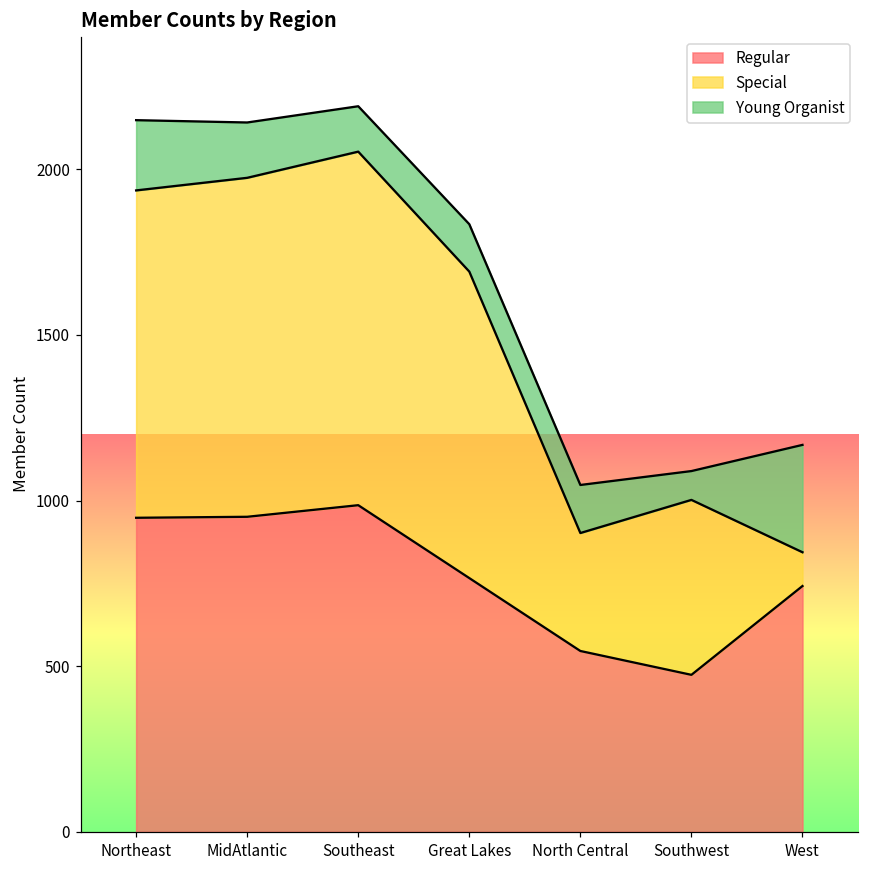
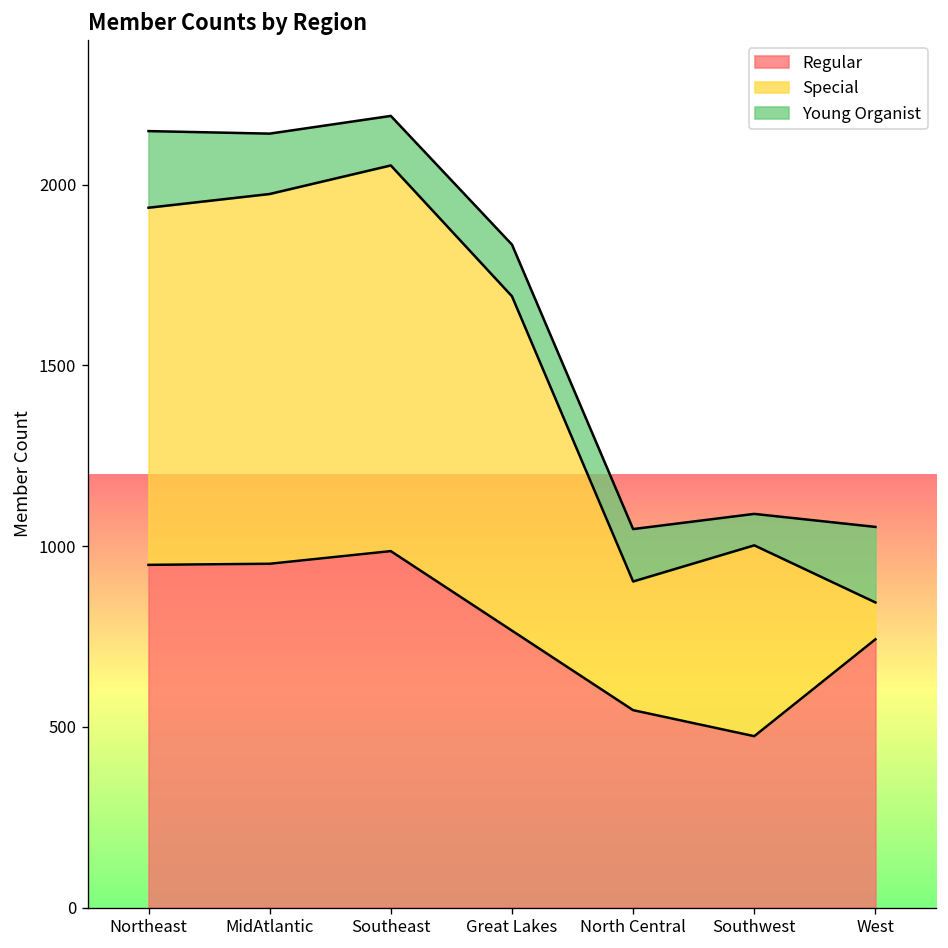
Young Organist, West: 320 -> 210
